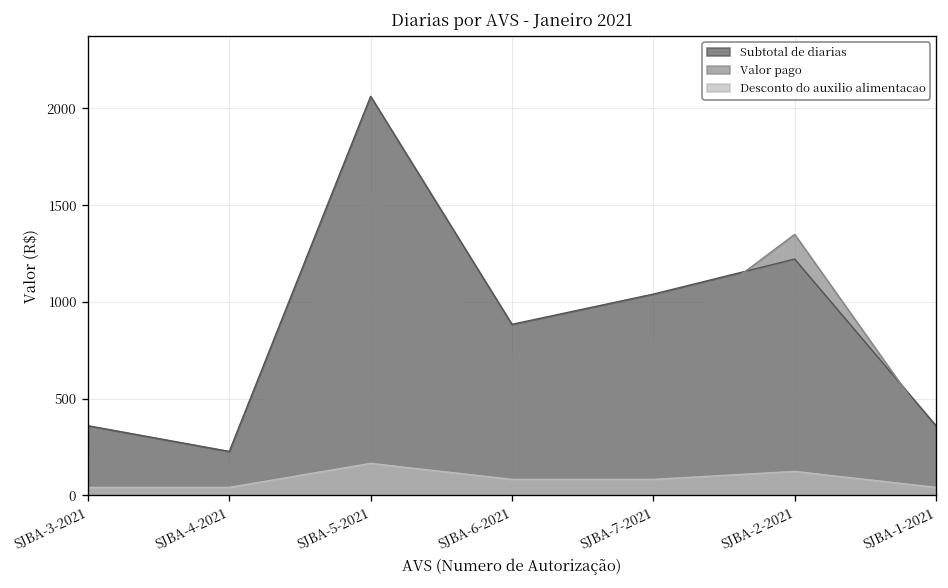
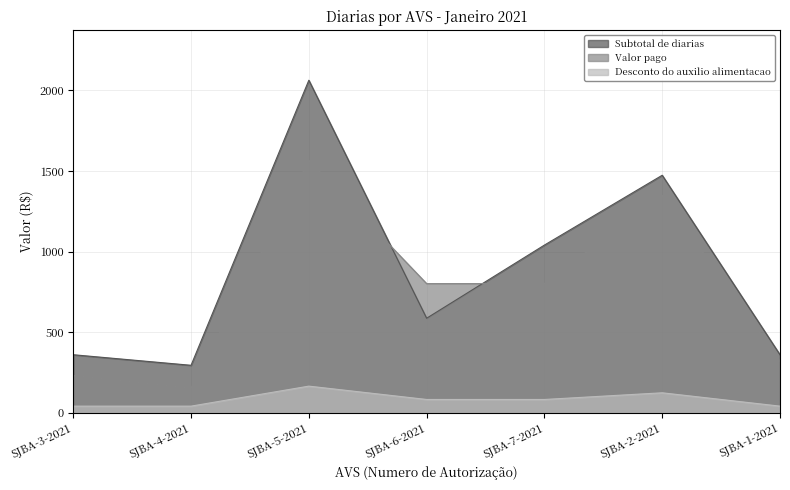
Subtotal de diarias, SJBA-4-2021: 230 -> 290
Subtotal de diarias, SJBA-6-2021: 880 -> 590
Valor pago, SJBA-6-2021: 710 -> 800
Subtotal de diarias, SJBA-2-2021: 1220 -> 1470
